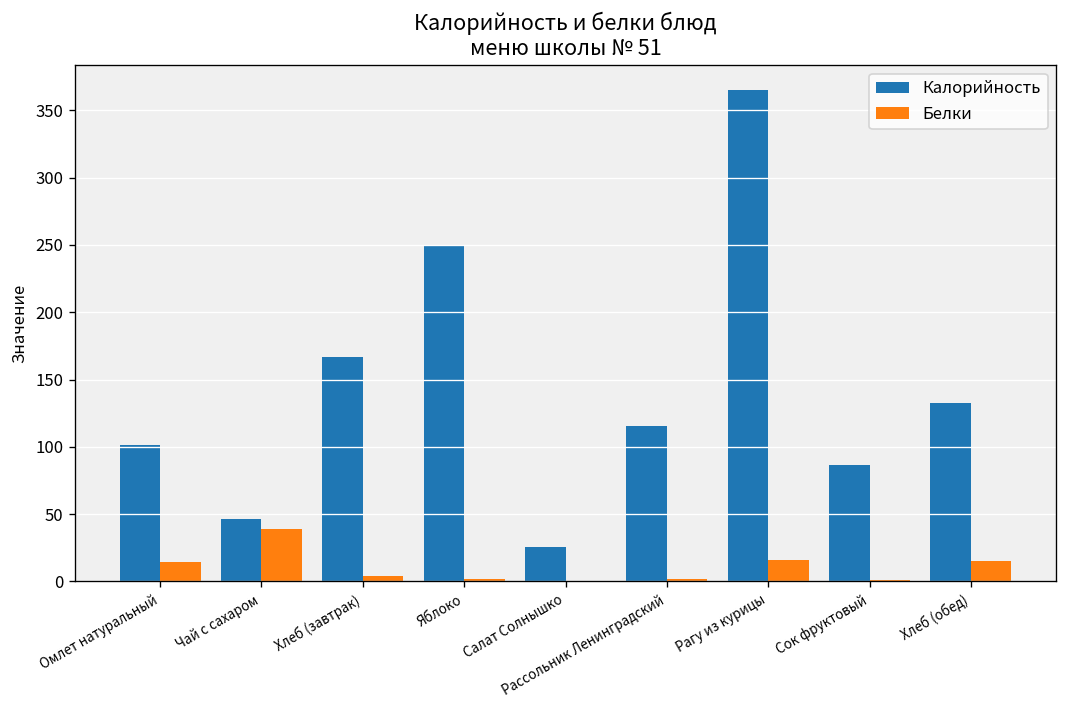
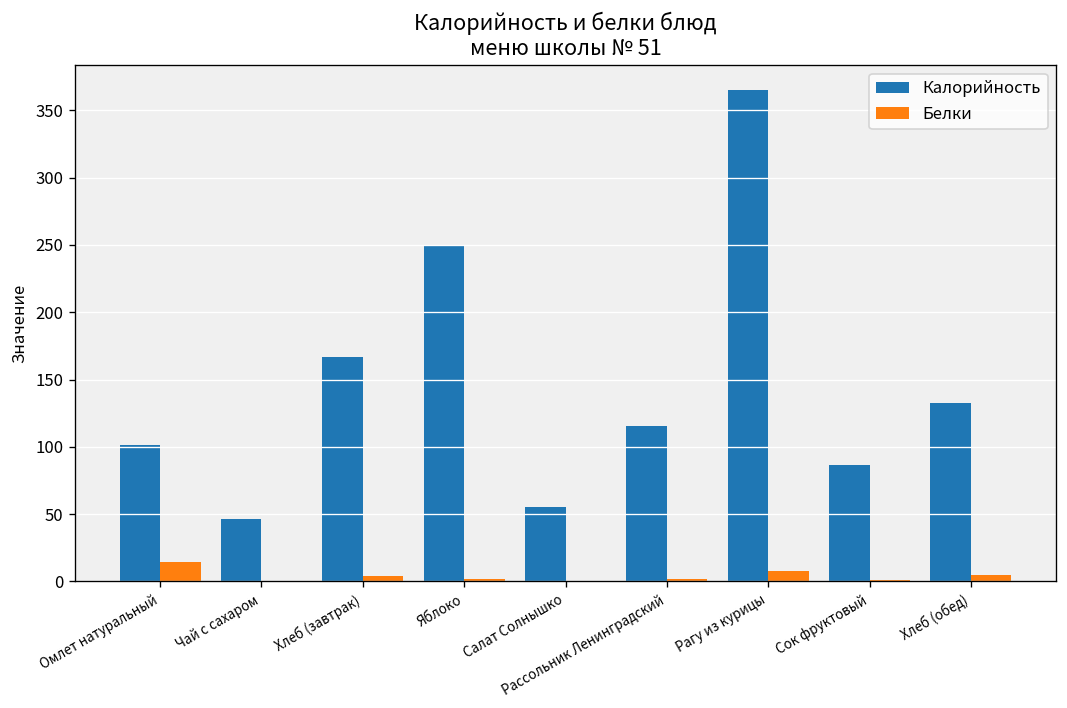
Белки, Чай с сахаром: 39 -> 0
Калорийность, Салат Солнышко: 26 -> 55
Белки, Рагу из курицы: 16 -> 8
Белки, Хлеб (обед): 15 -> 5
